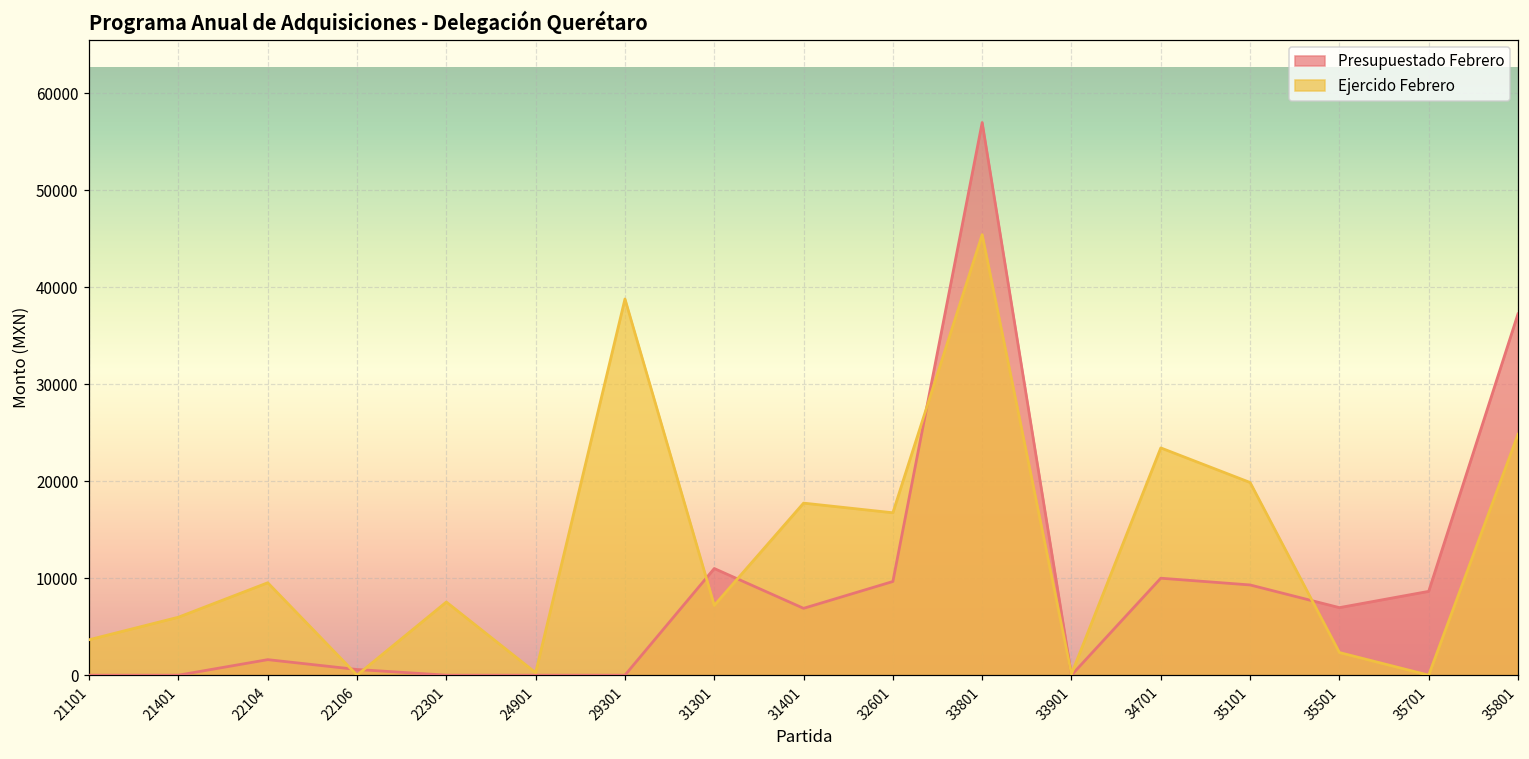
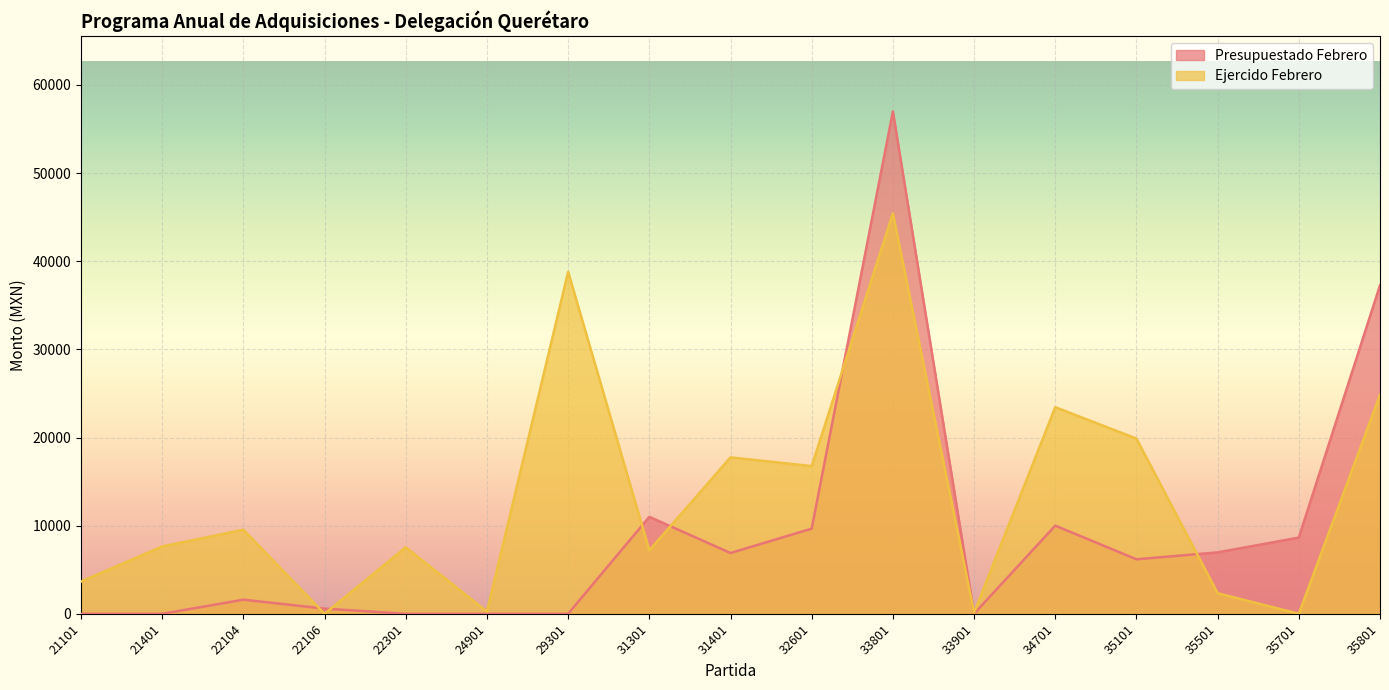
Ejercido Febrero, 21401: 6000 -> 8000
Presupuestado Febrero, 35101: 9000 -> 6000
